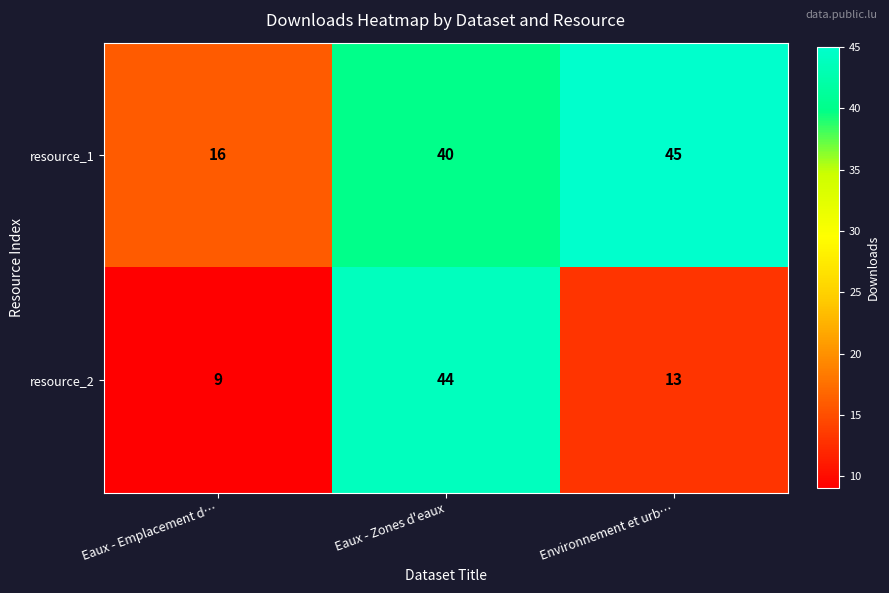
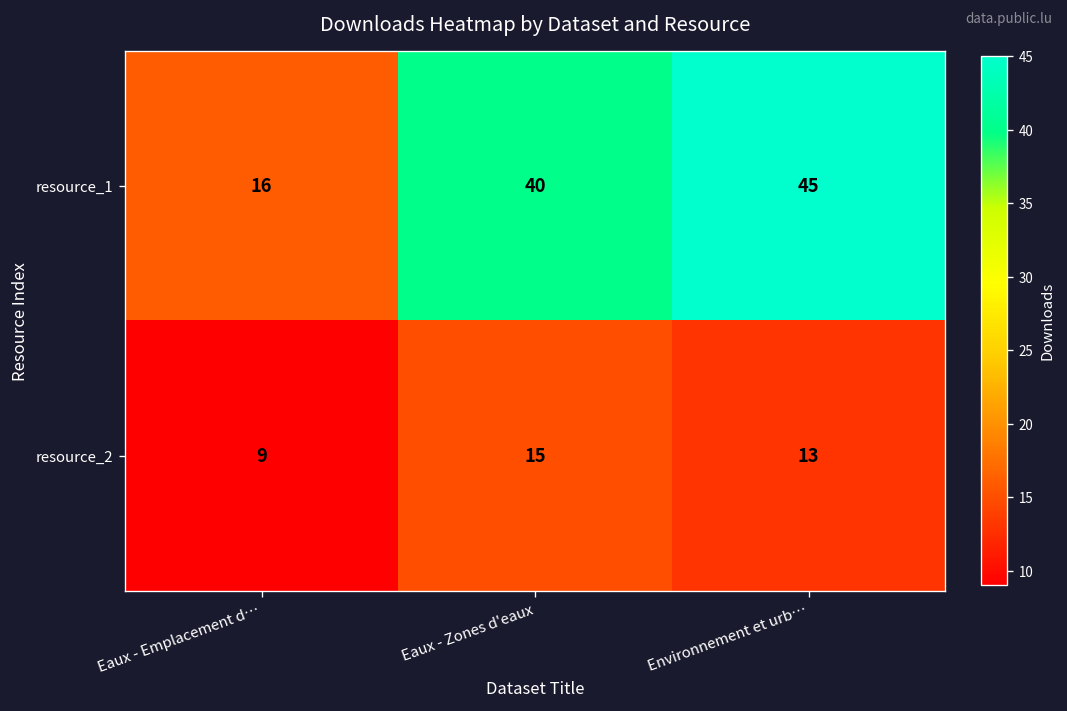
resource_2, Eaux - Zones d'eaux: 44 -> 15
